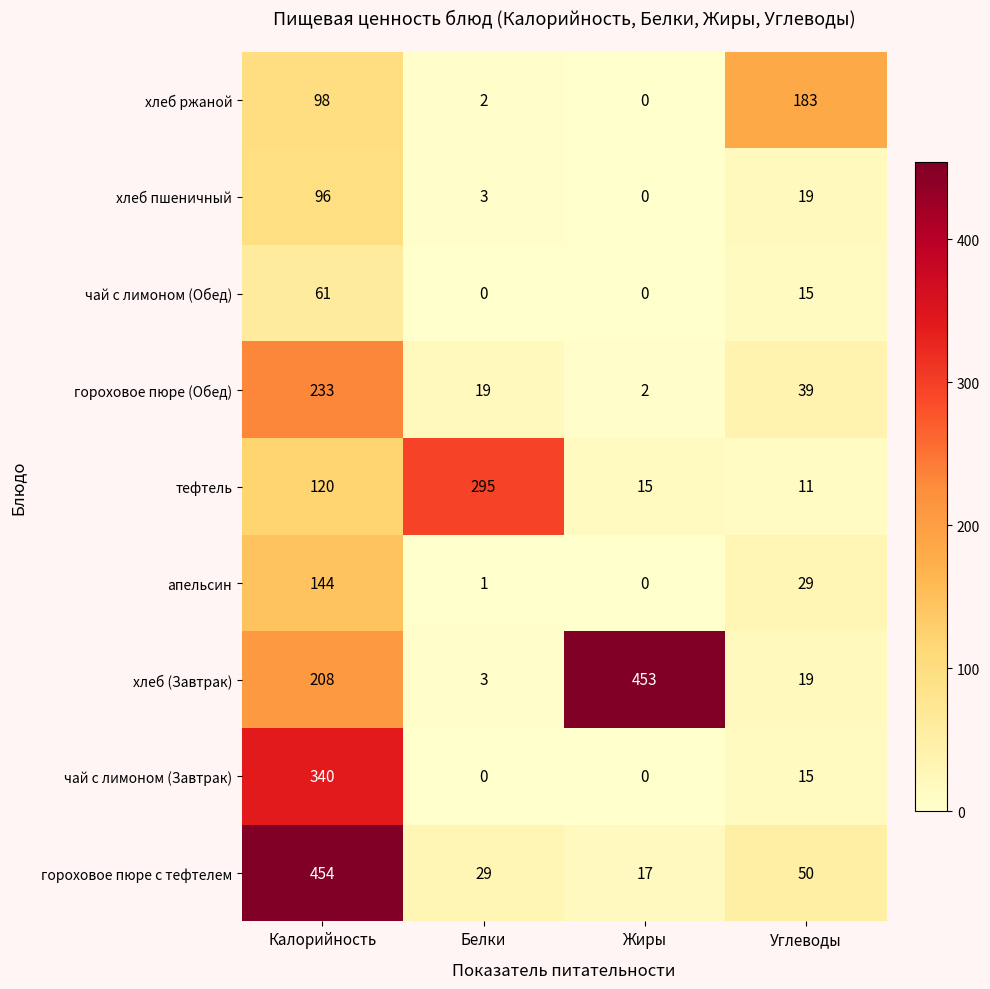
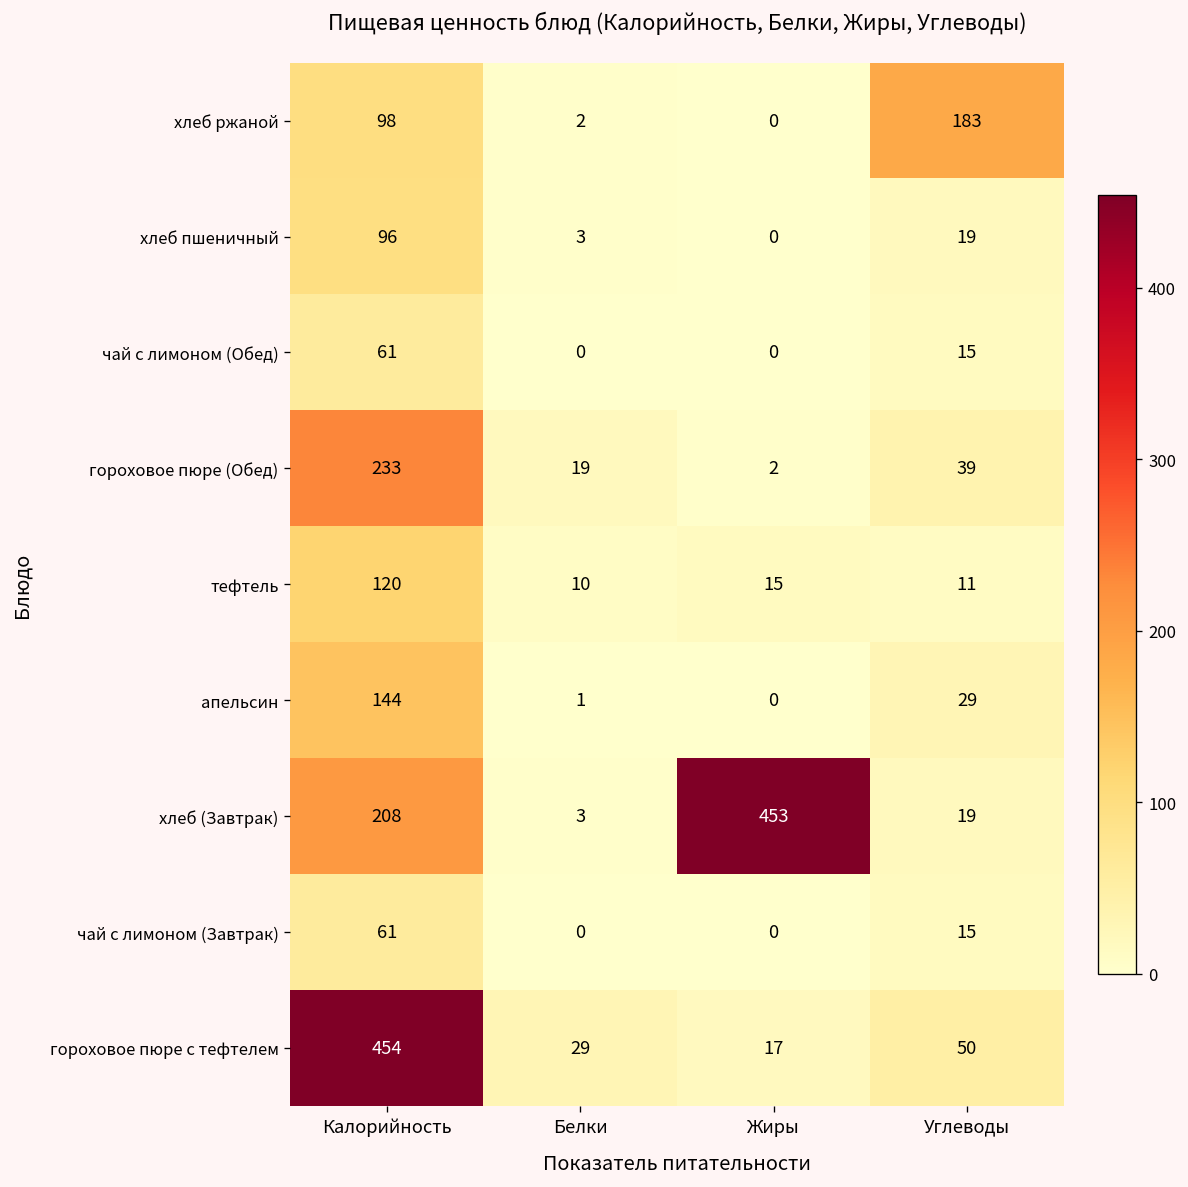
тефтель, Белки: 295 -> 10
чай с лимоном (Завтрак), Калорийность: 340 -> 61
